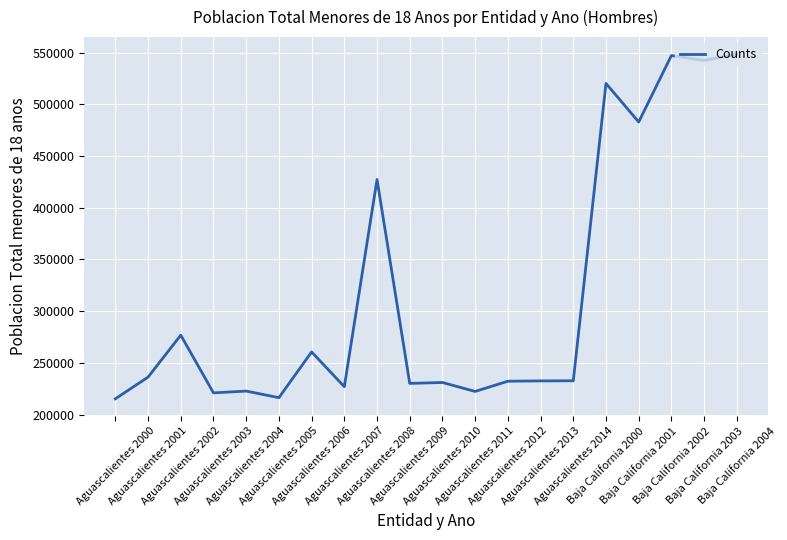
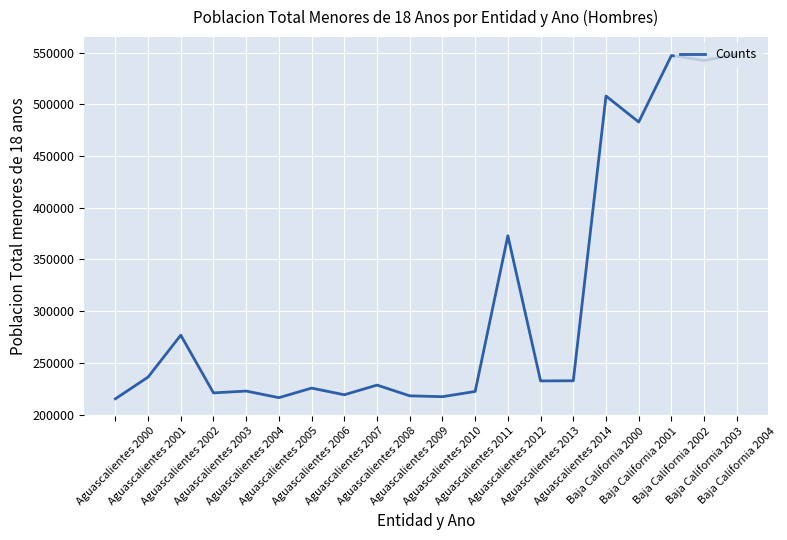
Aguascalientes 2006: 261000 -> 226000
Aguascalientes 2007: 227000 -> 219000
Aguascalientes 2008: 427000 -> 228000
Aguascalientes 2009: 230000 -> 218000
Aguascalientes 2010: 231000 -> 217000
Aguascalientes 2012: 232000 -> 373000
Baja California 2000: 520000 -> 508000
